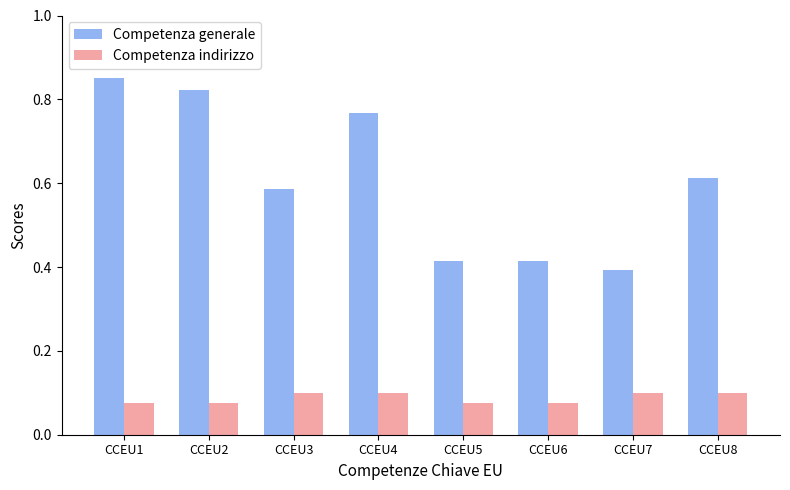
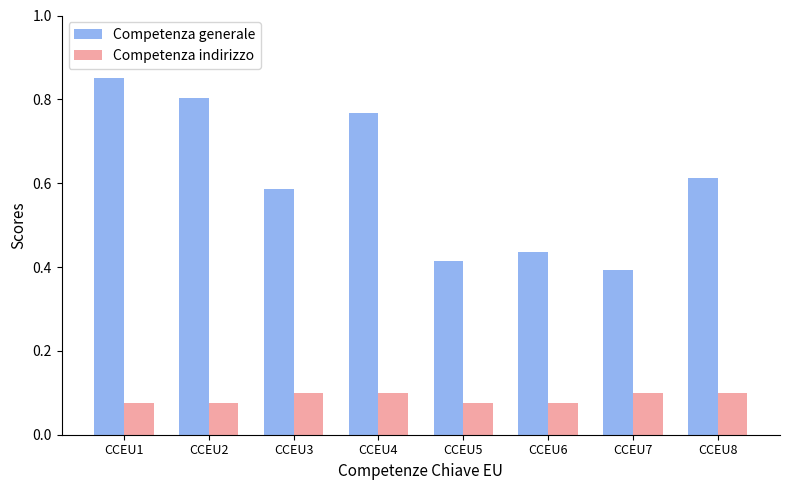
Competenza generale, CCEU2: 0.82 -> 0.80
Competenza generale, CCEU6: 0.41 -> 0.44
